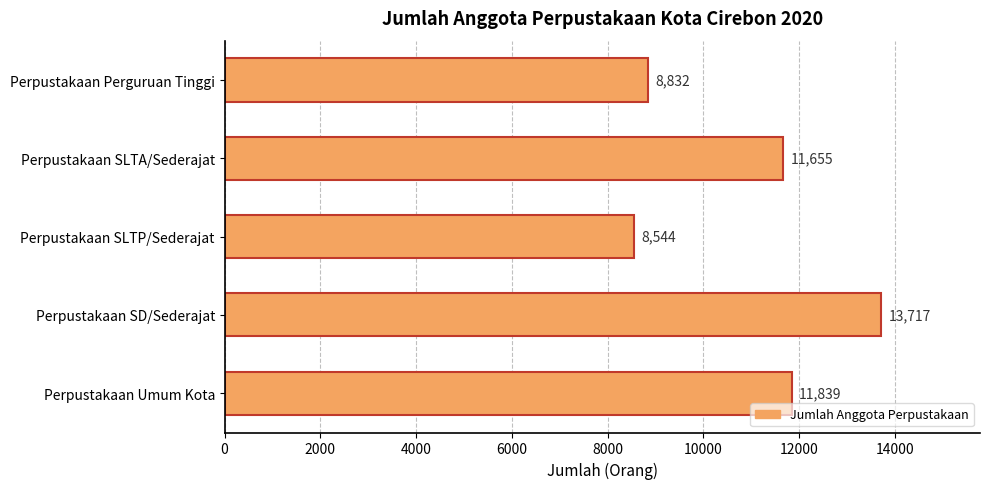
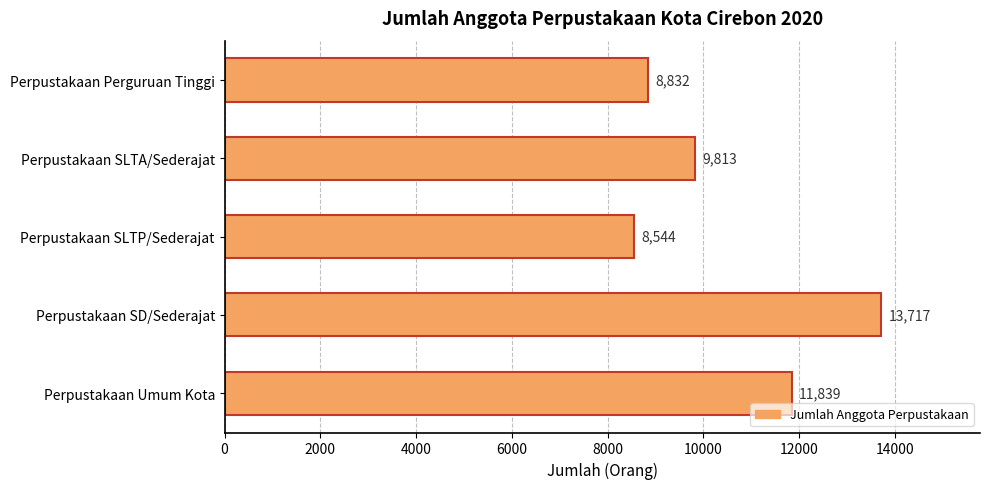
Perpustakaan SLTA/Sederajat: 11,655 -> 9,813
